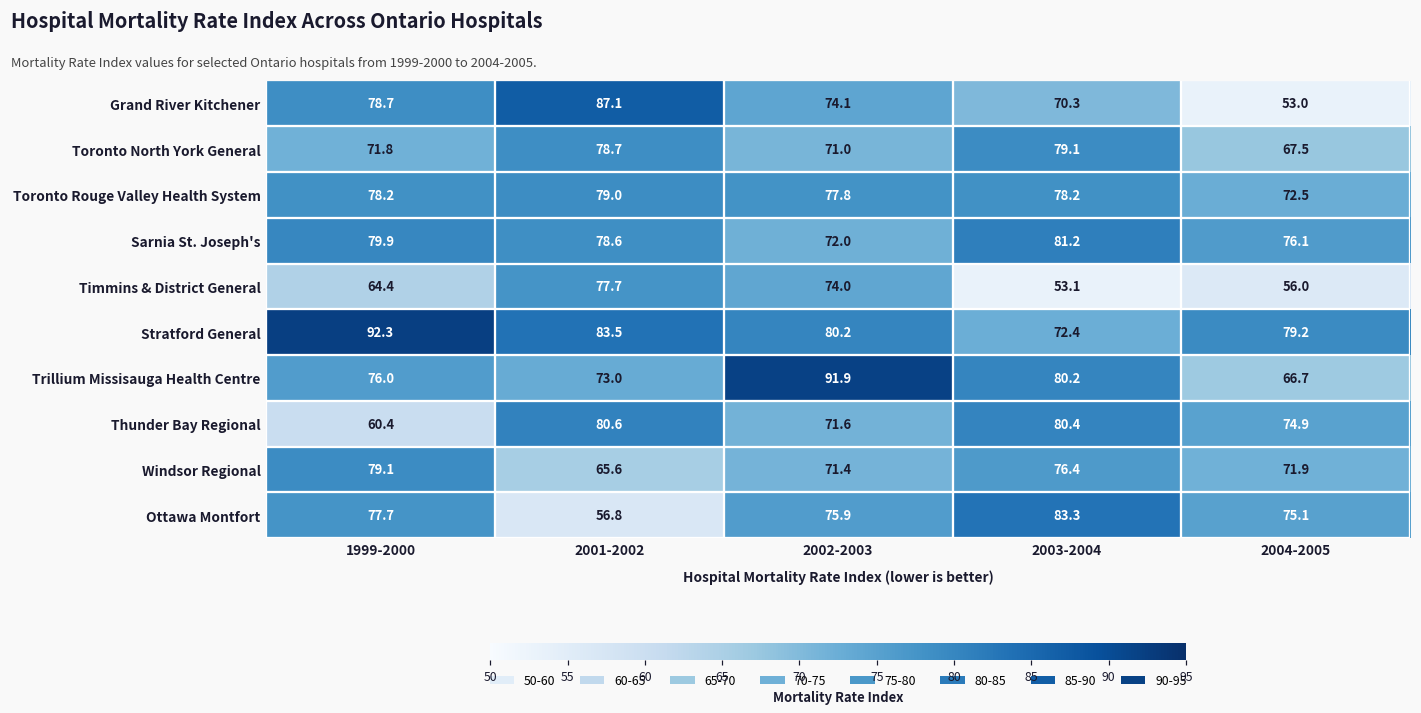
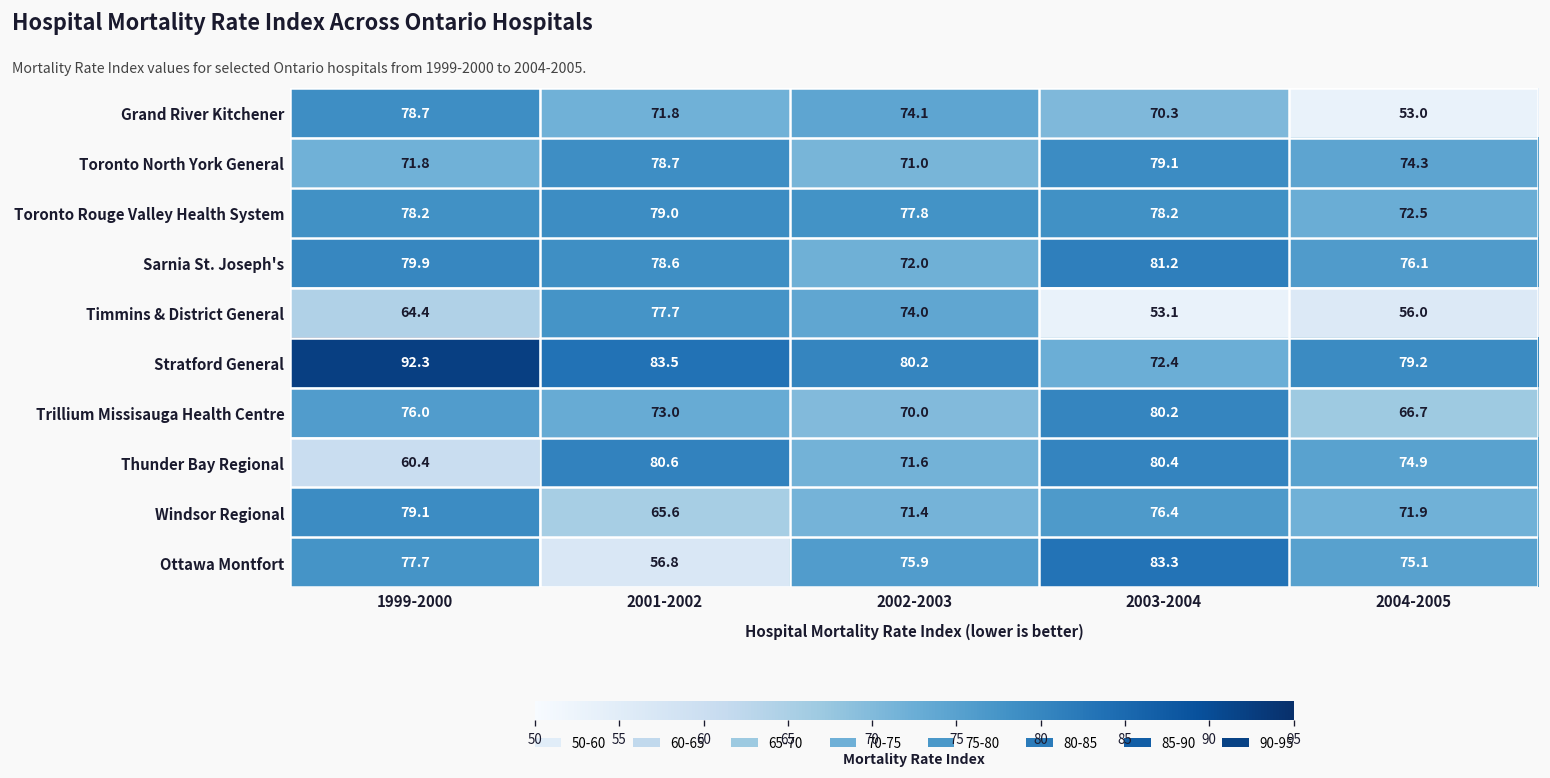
Grand River Kitchener, 2001-2002: 87.1 -> 71.8
Toronto North York General, 2004-2005: 67.5 -> 74.3
Trillium Missisauga Health Centre, 2002-2003: 91.9 -> 70.0
